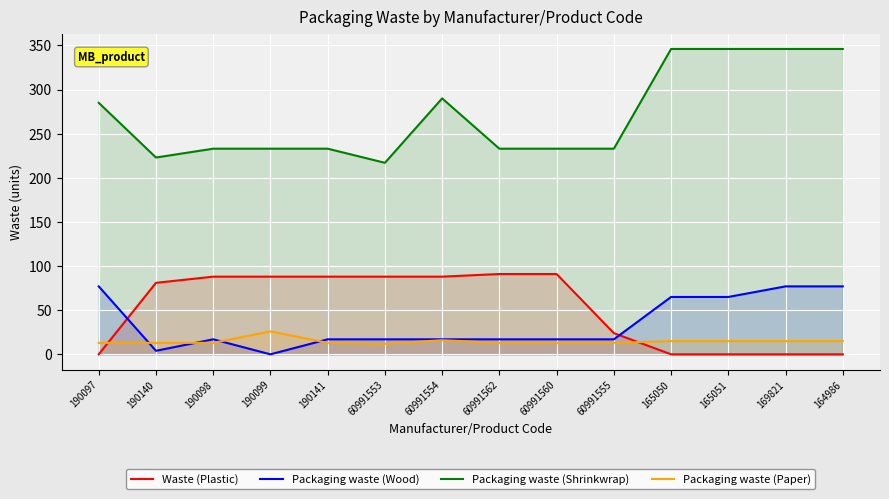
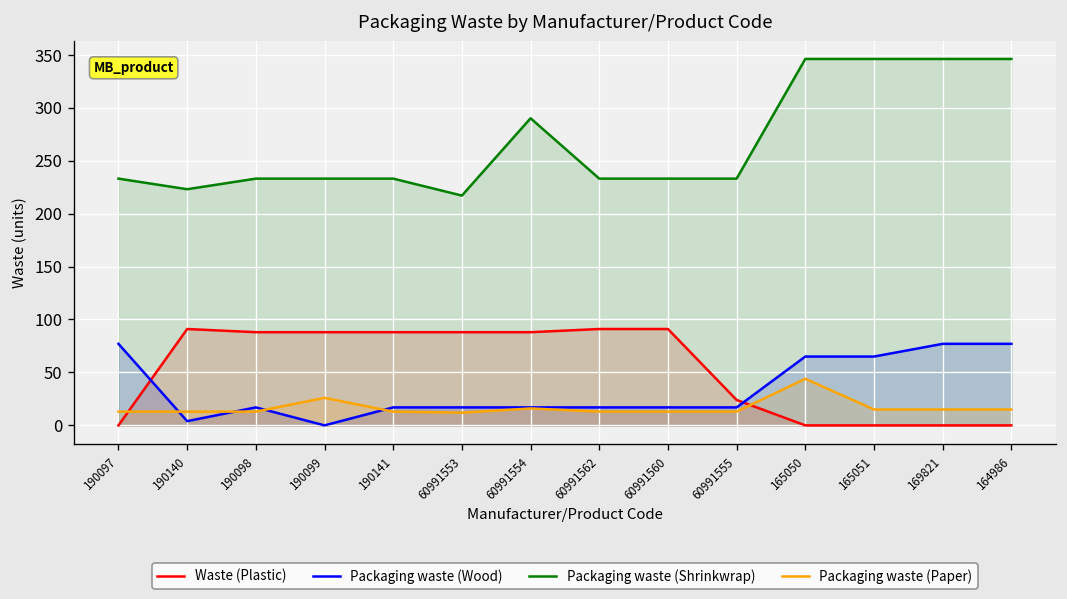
Packaging waste (Shrinkwrap), 190097: 290 -> 230
Waste (Plastic), 190140: 80 -> 90
Packaging waste (Paper), 165050: 20 -> 40
